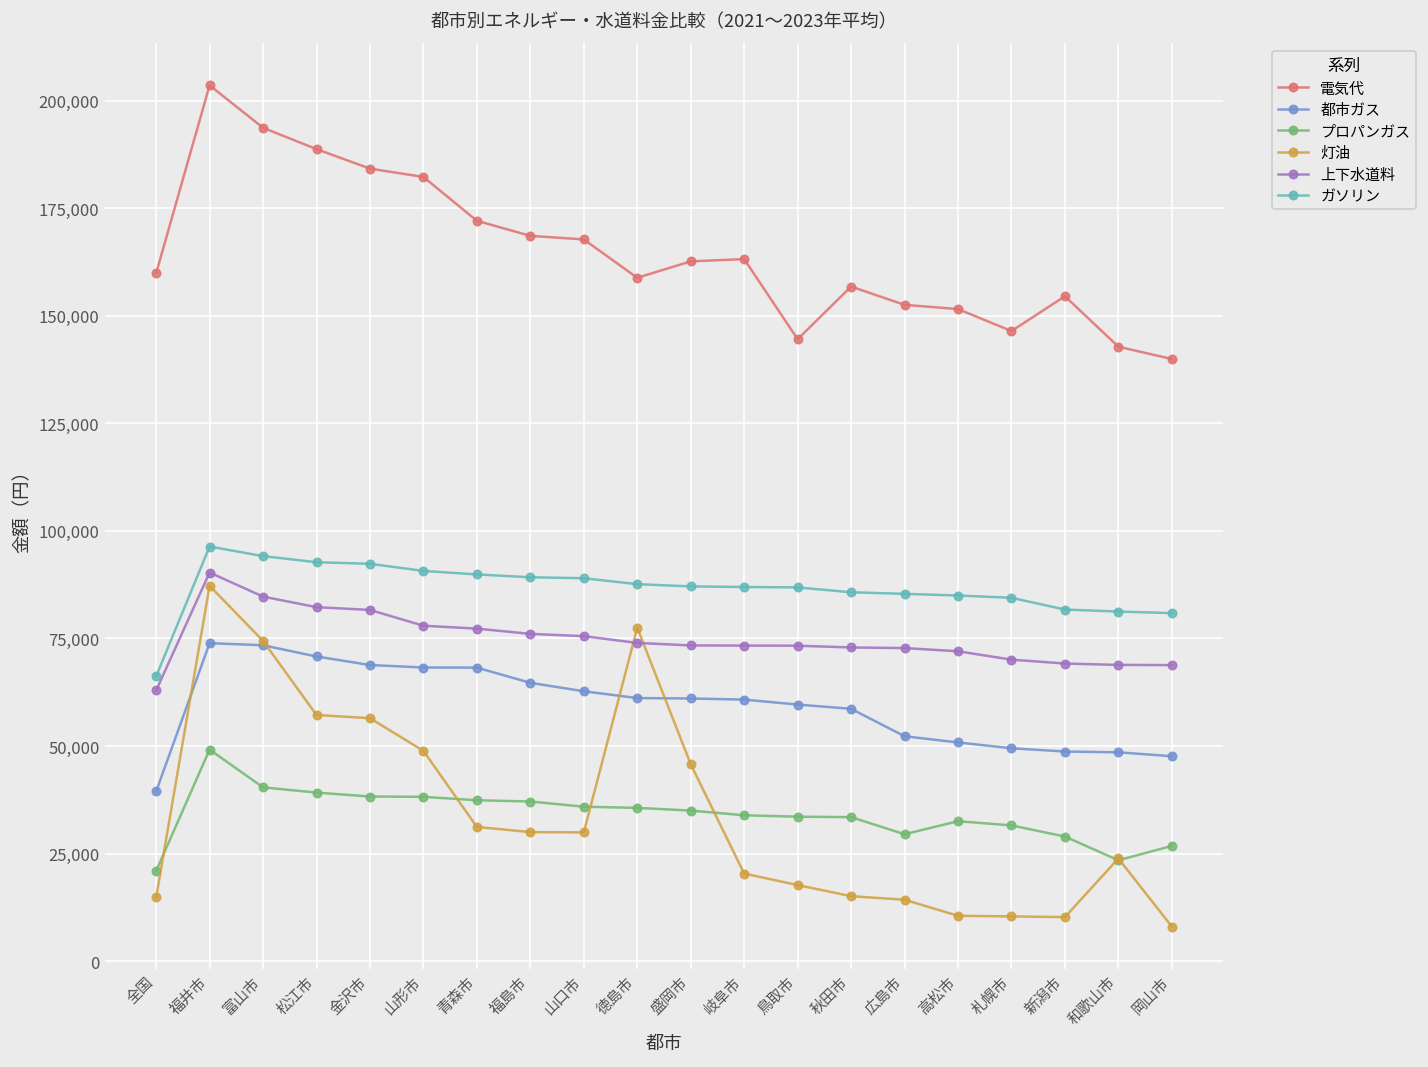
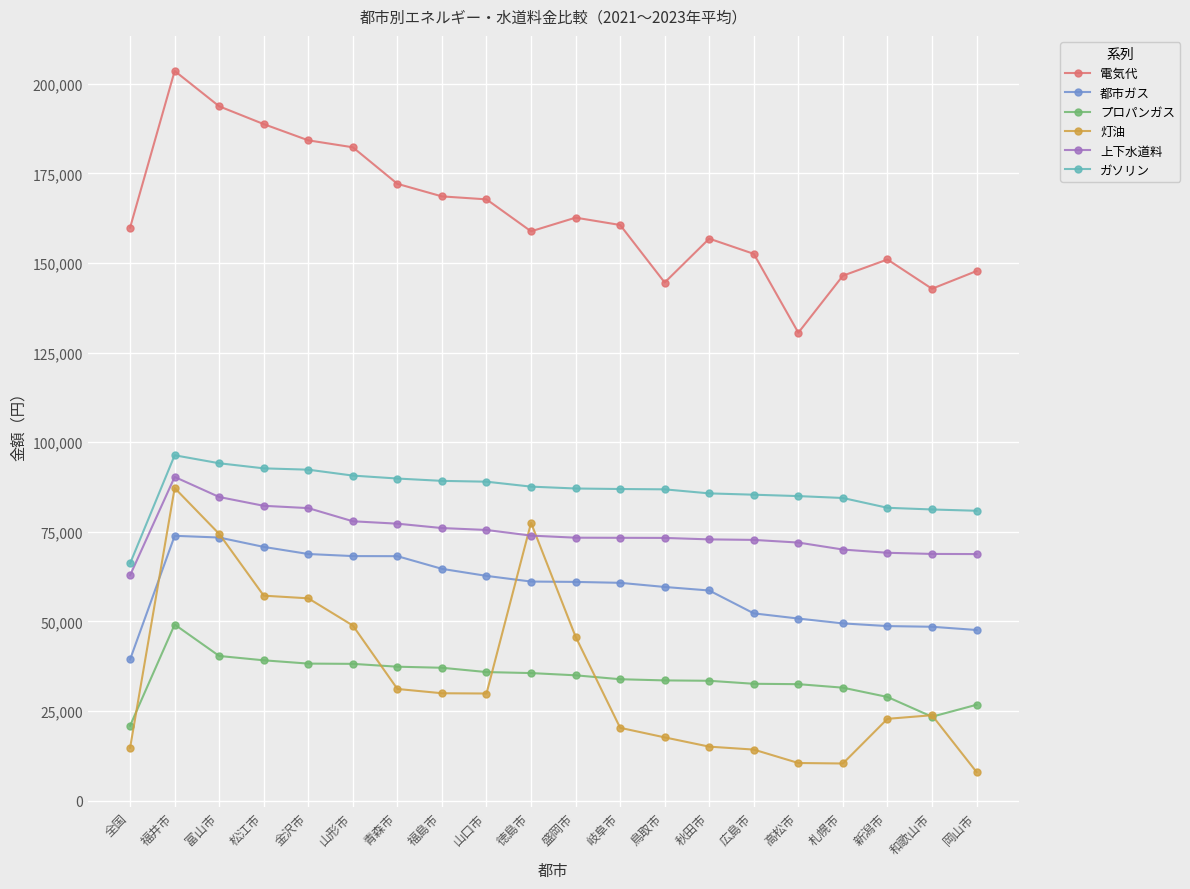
電気代, 岐阜市: 163,000 -> 161,000
プロパンガス, 広島市: 29,000 -> 33,000
電気代, 高松市: 152,000 -> 131,000
電気代, 新潟市: 155,000 -> 151,000
灯油, 新潟市: 10,000 -> 23,000
電気代, 岡山市: 140,000 -> 148,000
